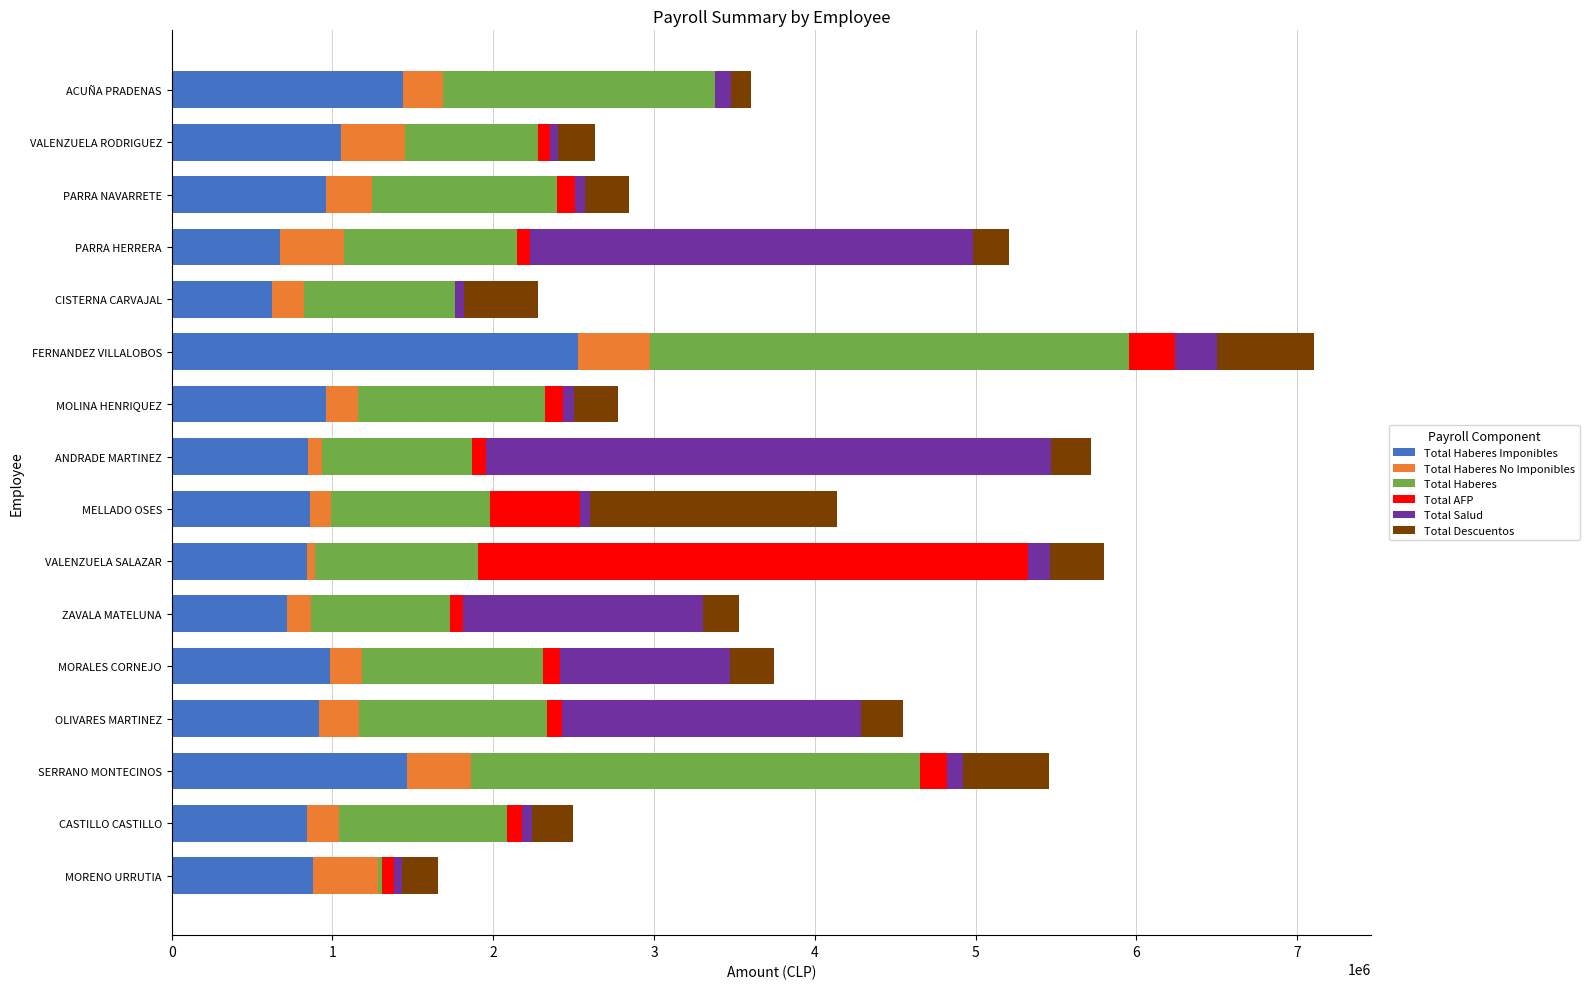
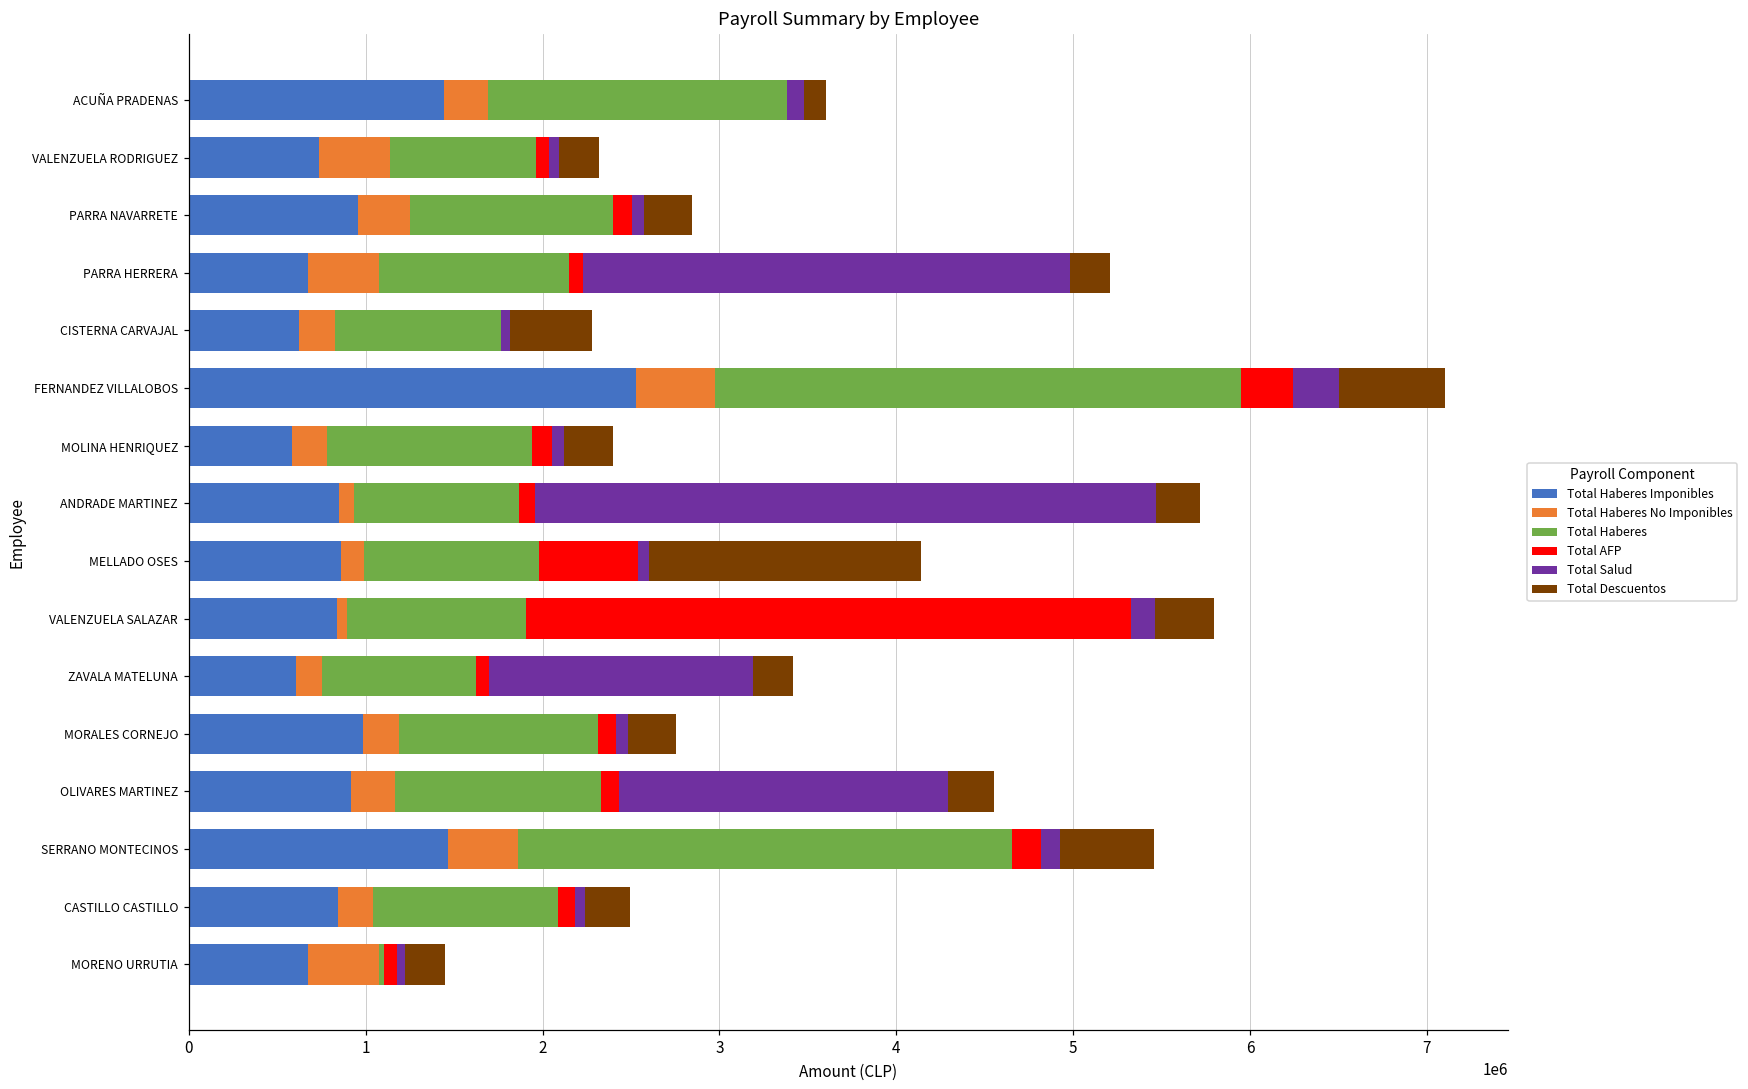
Total Haberes Imponibles, VALENZUELA RODRIGUEZ: 1050000 -> 740000
Total Haberes Imponibles, MOLINA HENRIQUEZ: 960000 -> 580000
Total Haberes Imponibles, ZAVALA MATELUNA: 720000 -> 610000
Total Salud, MORALES CORNEJO: 1060000 -> 60000
Total Haberes Imponibles, MORENO URRUTIA: 880000 -> 670000
